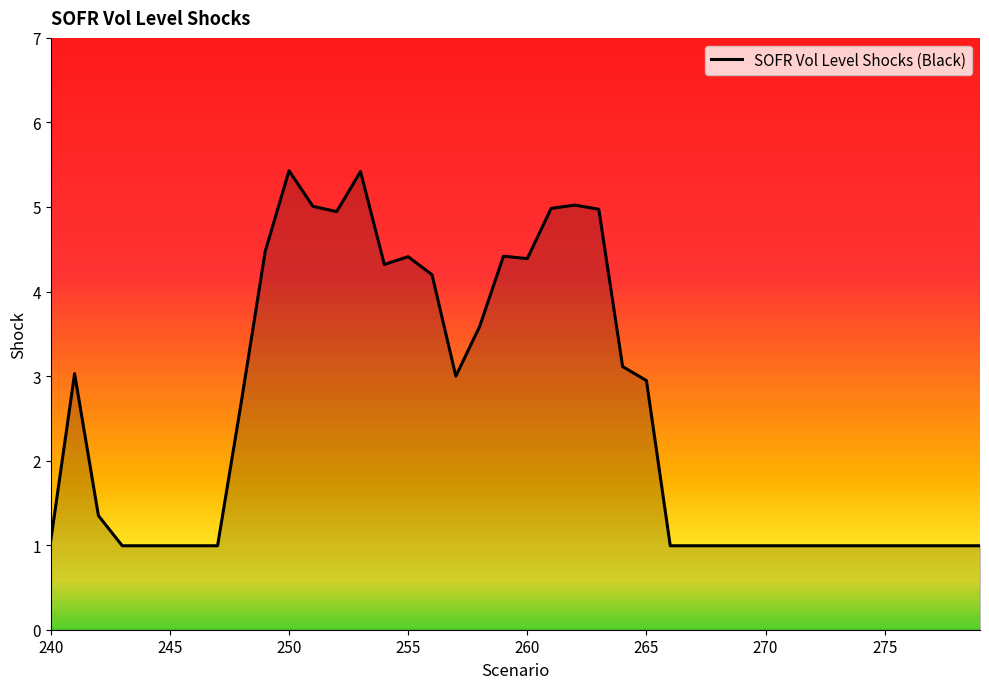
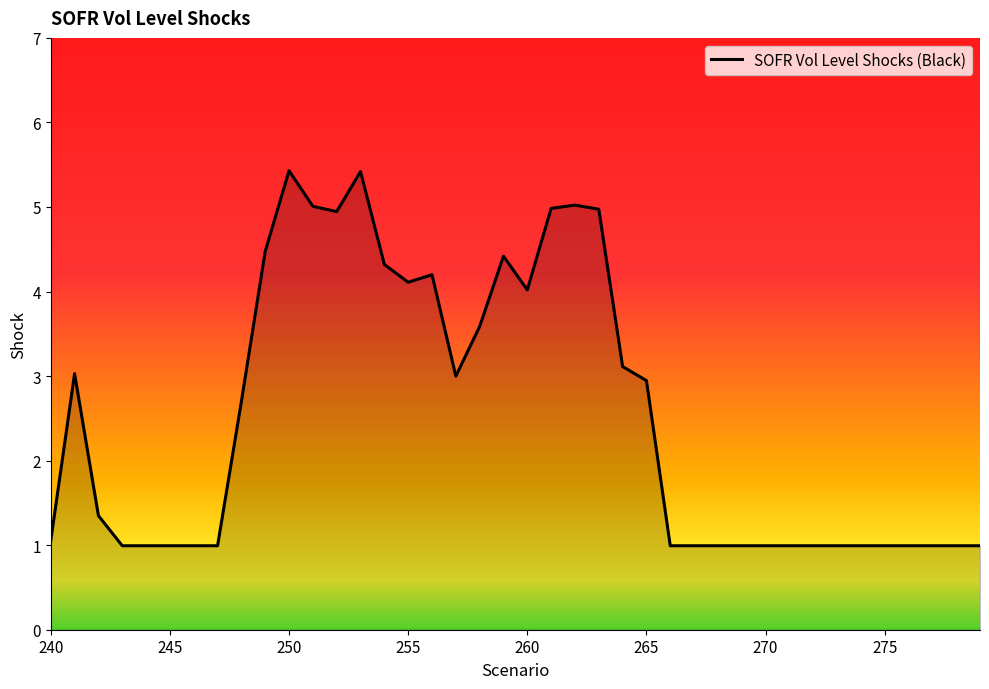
255: 4.4 -> 4.1
260: 4.4 -> 4.0
